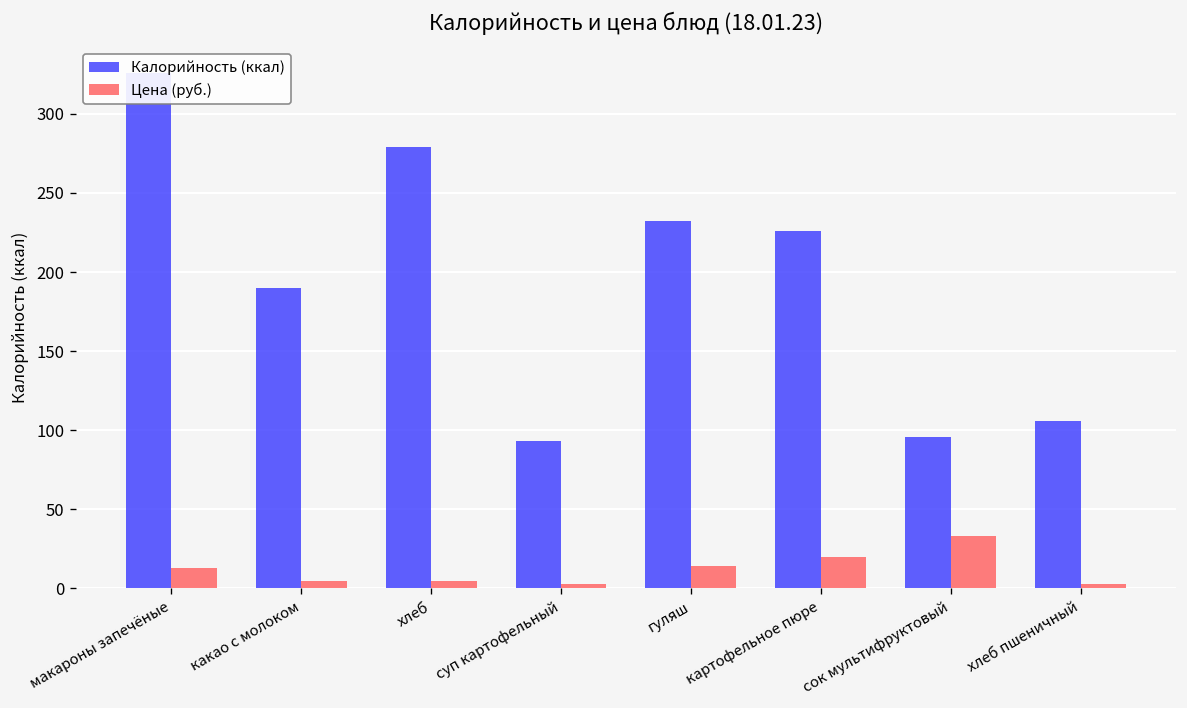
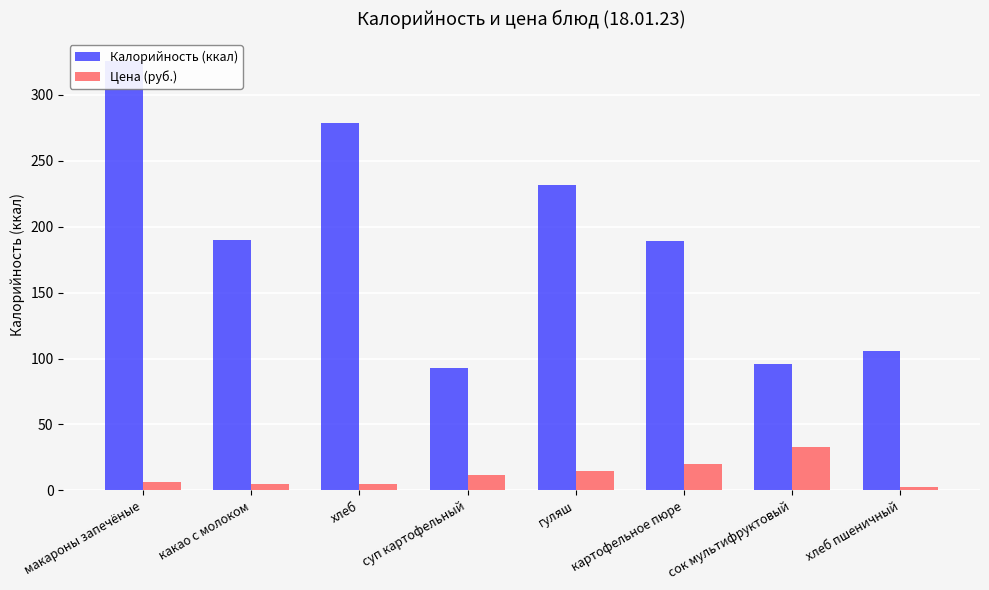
Цена (руб.), макароны запечёные: 13 -> 6
Цена (руб.), суп картофельный: 3 -> 12
Калорийность (ккал), картофельное пюре: 226 -> 189
